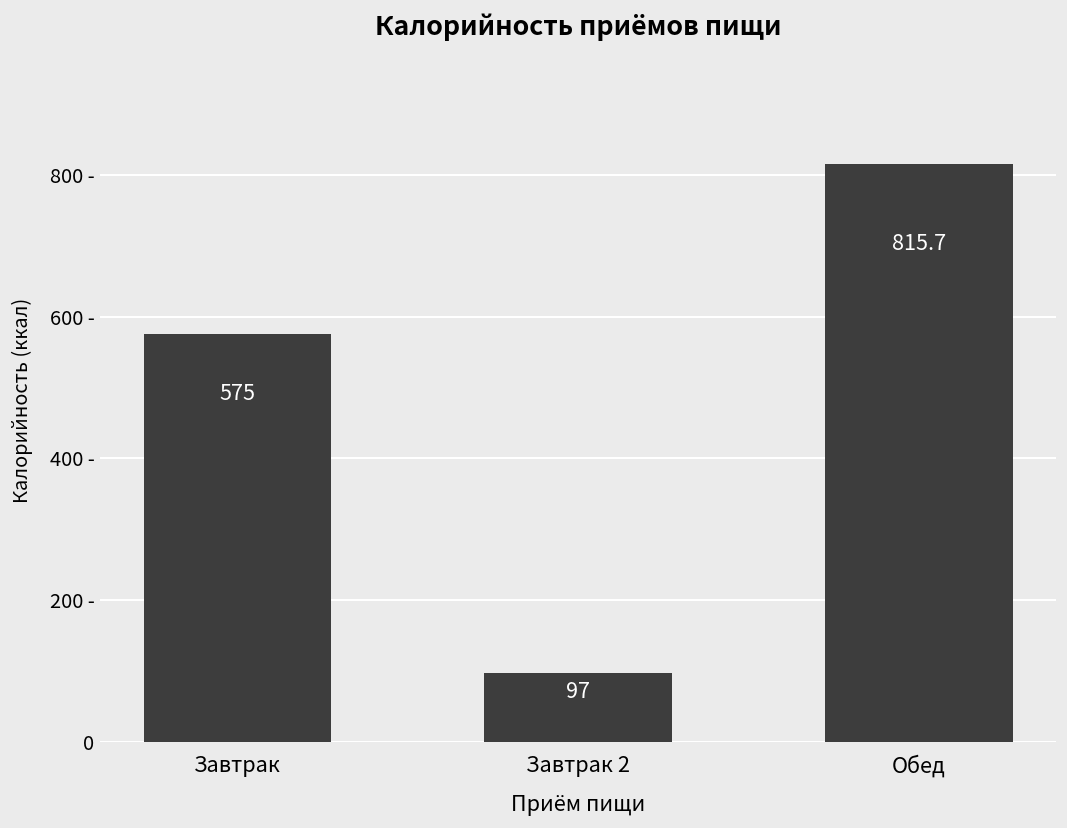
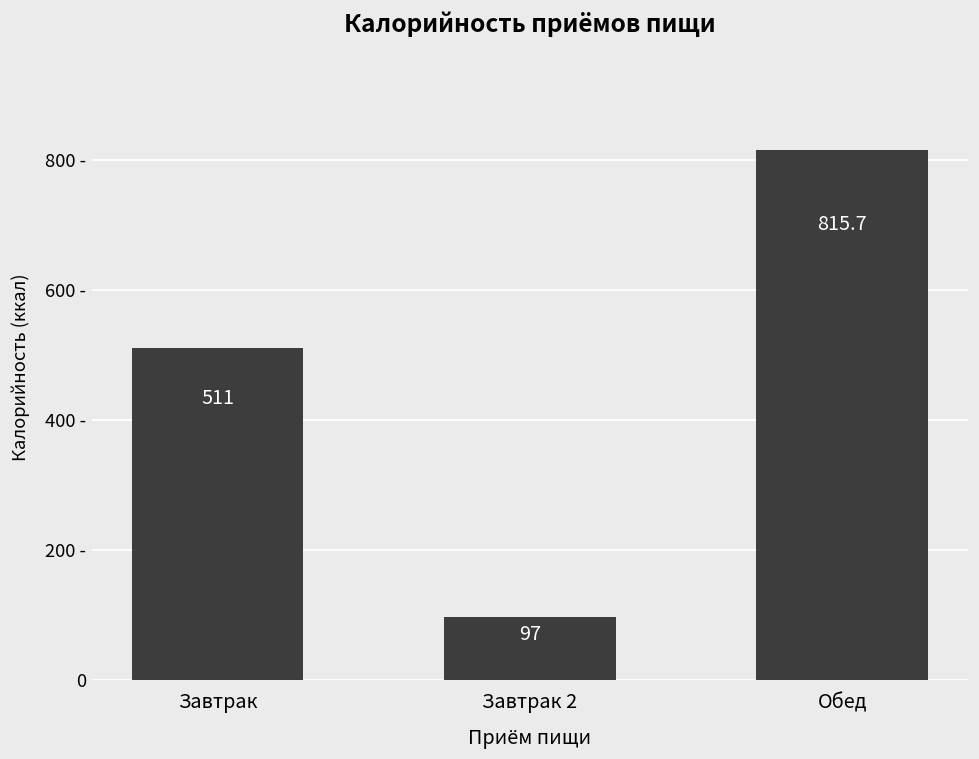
Завтрак: 575 -> 511
